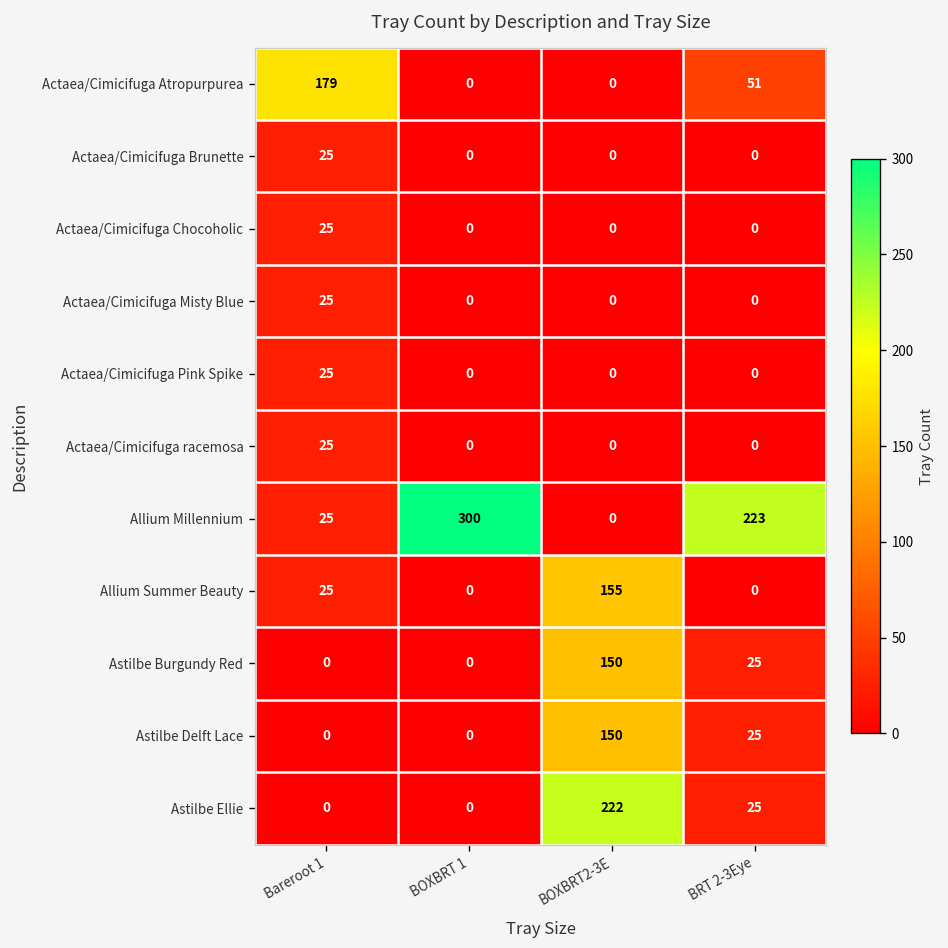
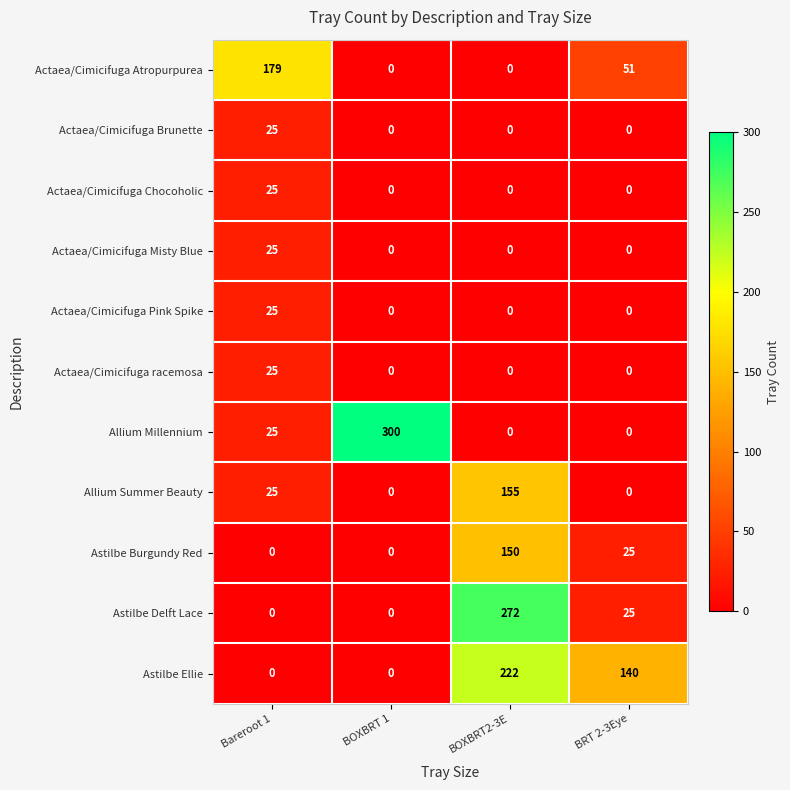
Allium Millennium, BRT 2-3Eye: 223 -> 0
Astilbe Delft Lace, BOXBRT2-3E: 150 -> 272
Astilbe Ellie, BRT 2-3Eye: 25 -> 140
